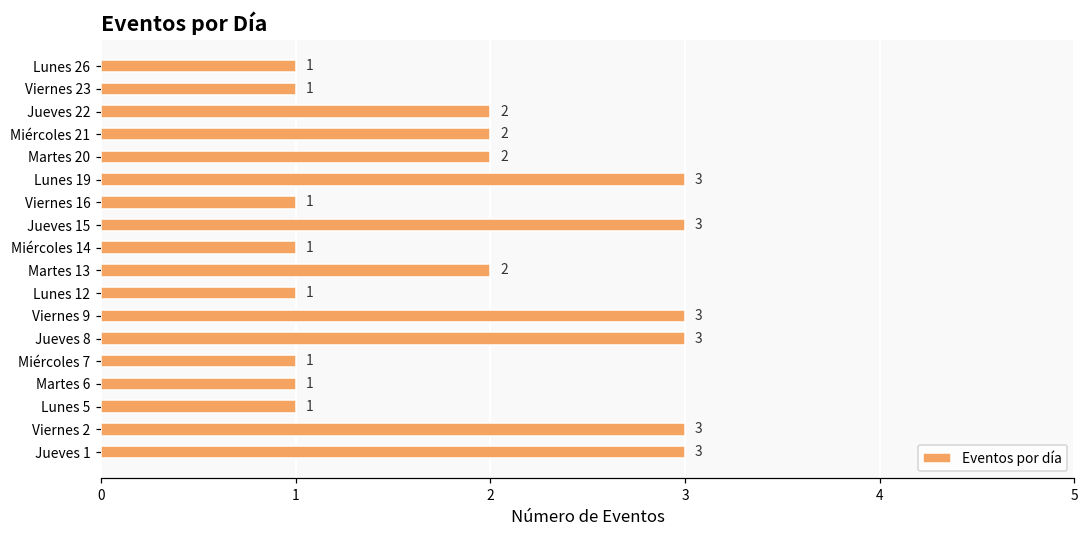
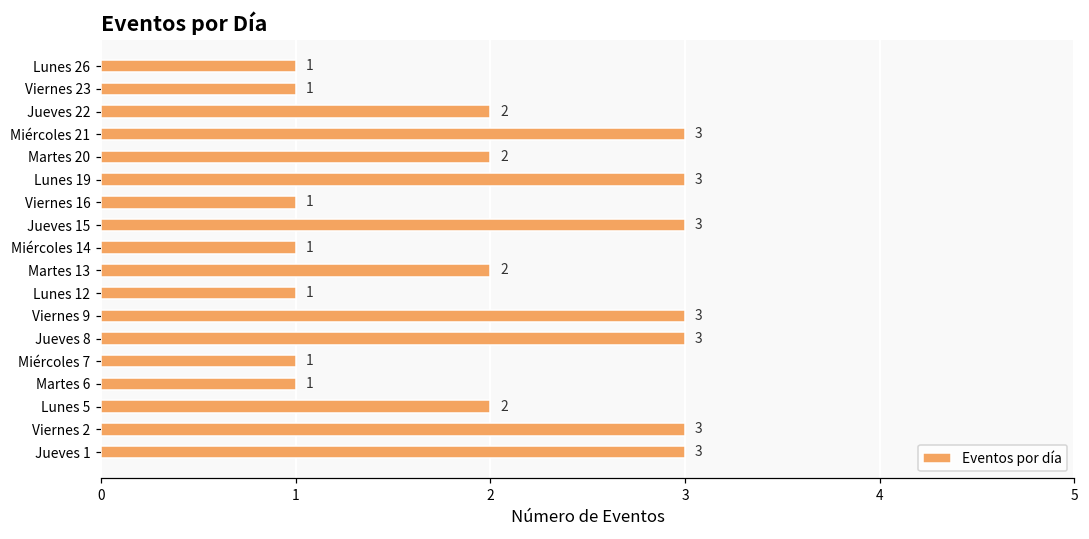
Miércoles 21: 2 -> 3
Lunes 5: 1 -> 2
